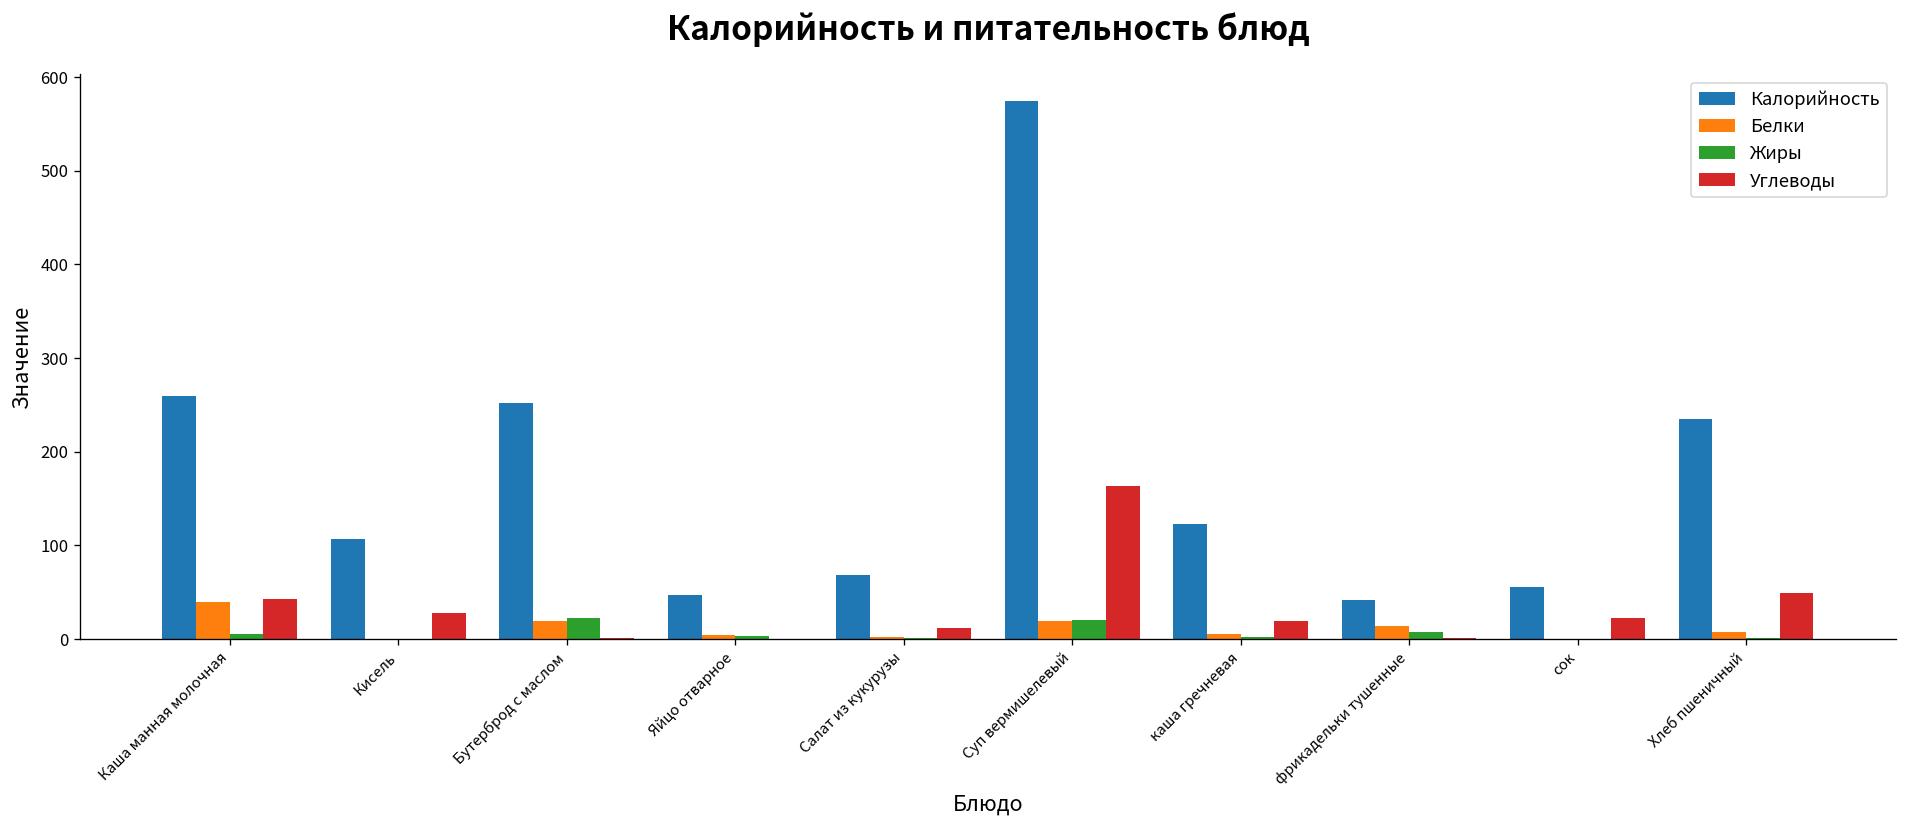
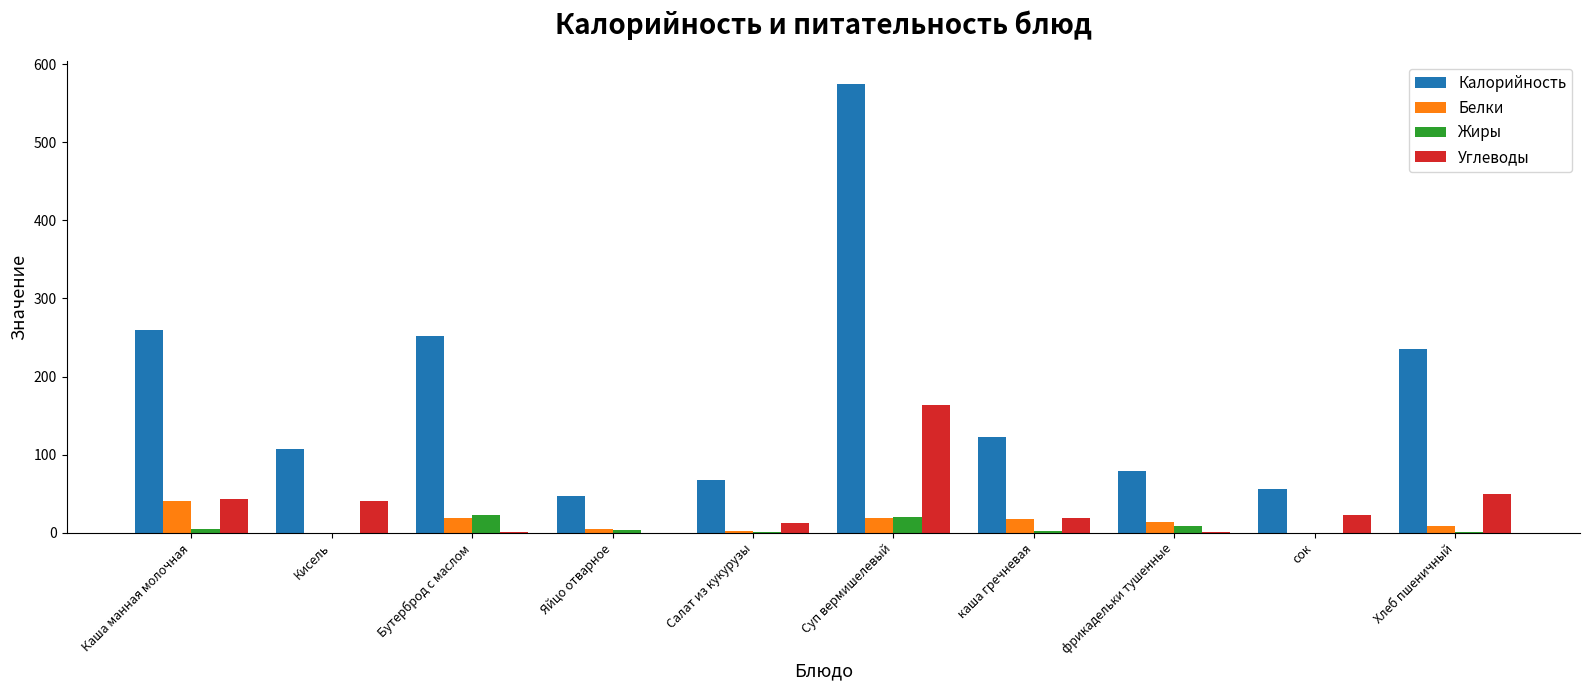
Углеводы, Кисель: 30 -> 40
Белки, каша гречневая: 10 -> 20
Калорийность, фрикадельки тушенные: 40 -> 80
